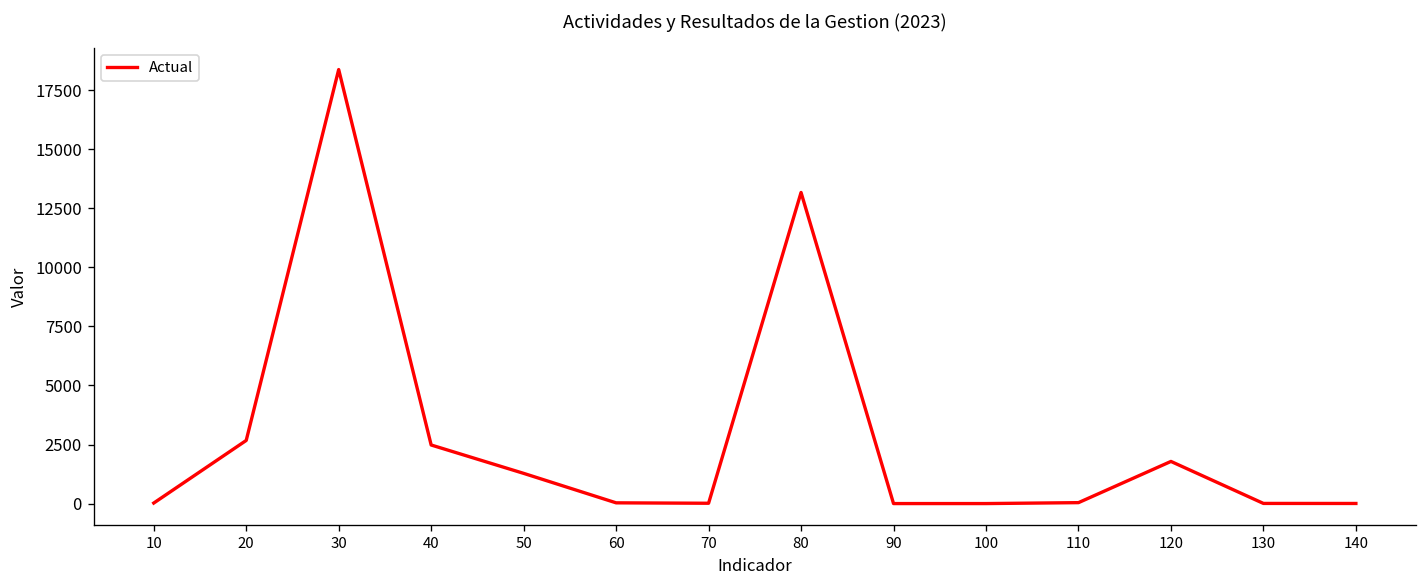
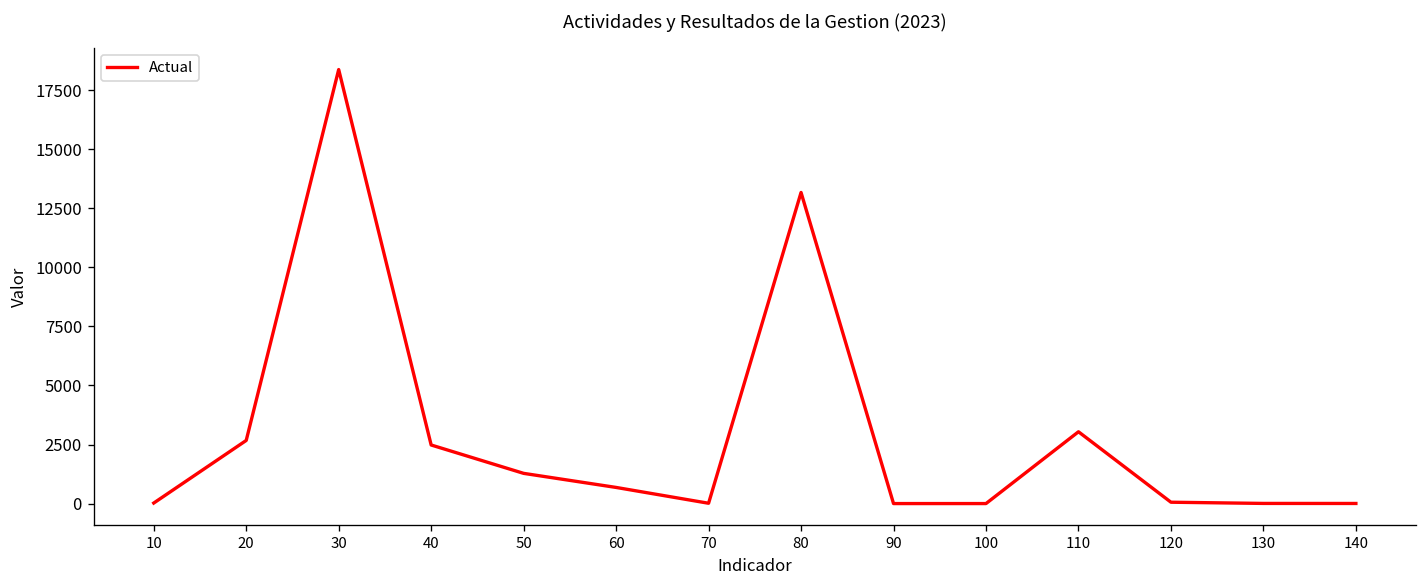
60: 0 -> 700
110: 0 -> 3000
120: 1800 -> 100
